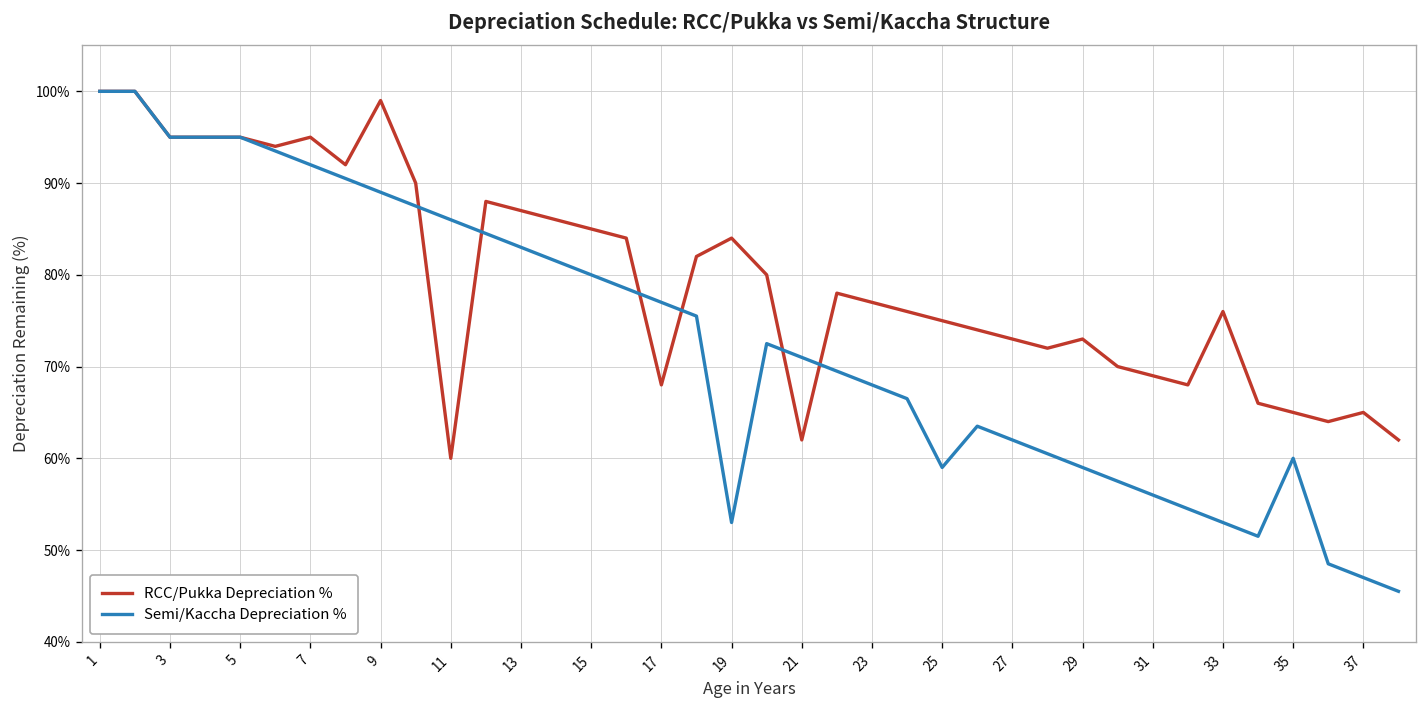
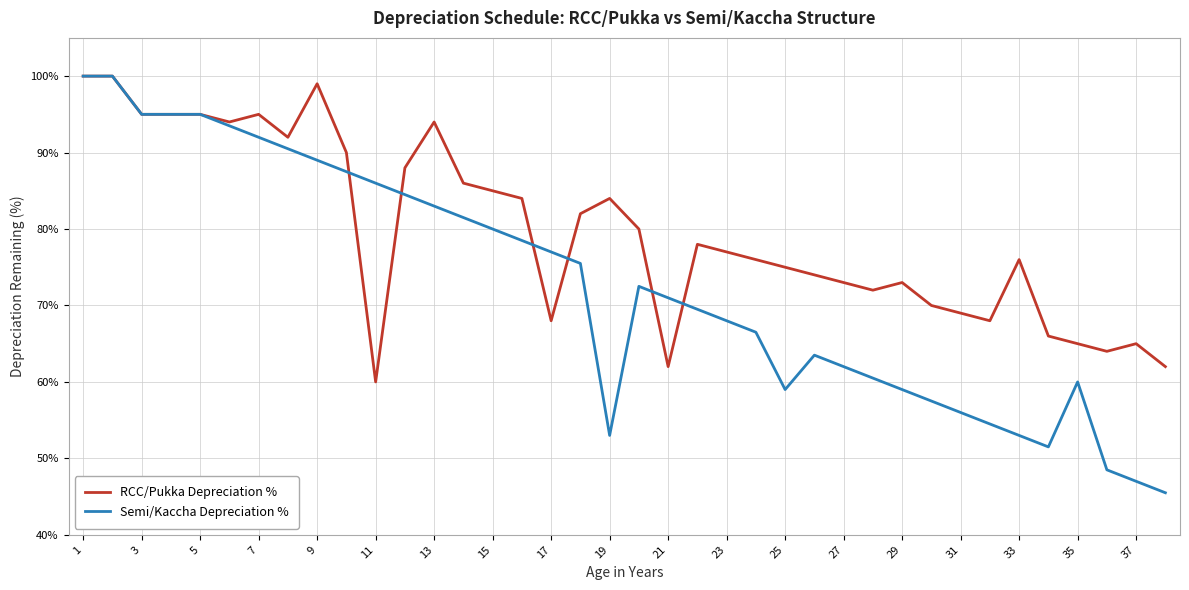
RCC/Pukka Depreciation %, 13: 87% -> 94%
